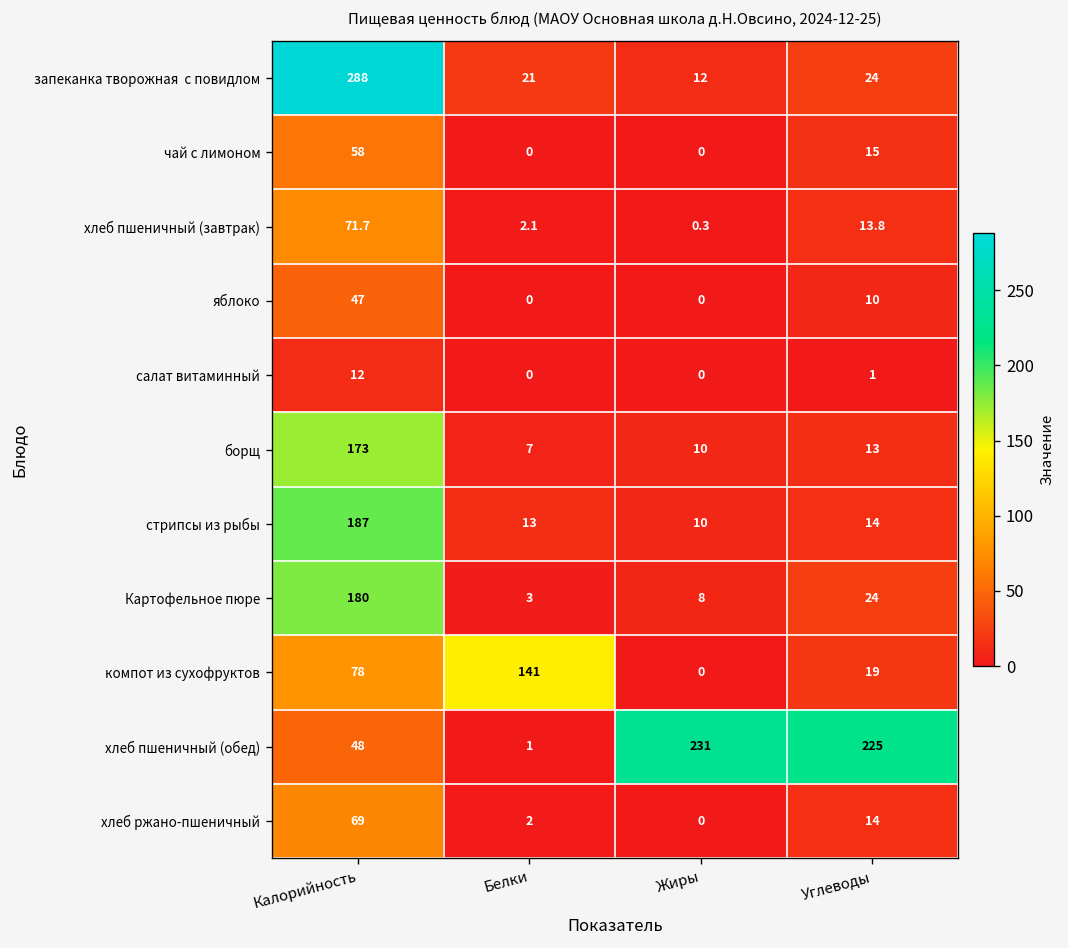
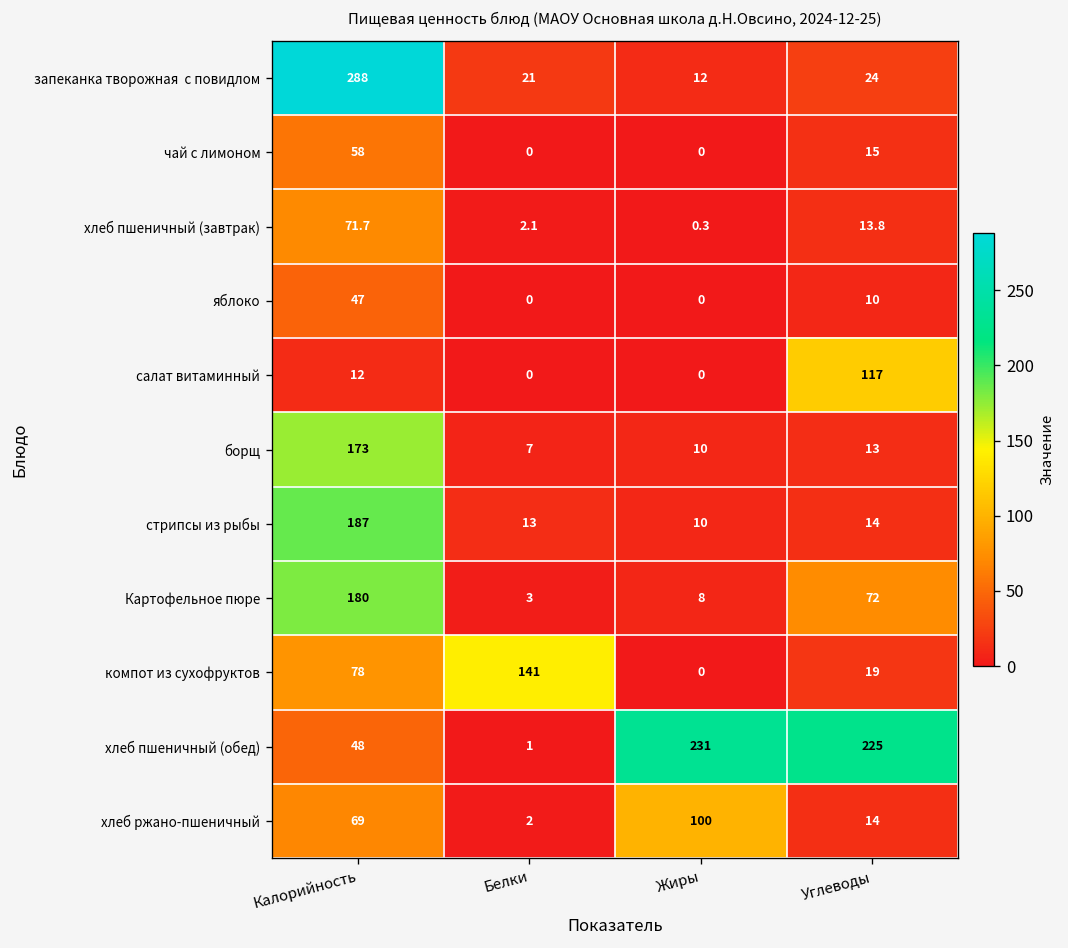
салат витаминный, Углеводы: 1 -> 117
Картофельное пюре, Углеводы: 24 -> 72
хлеб ржано-пшеничный, Жиры: 0 -> 100
